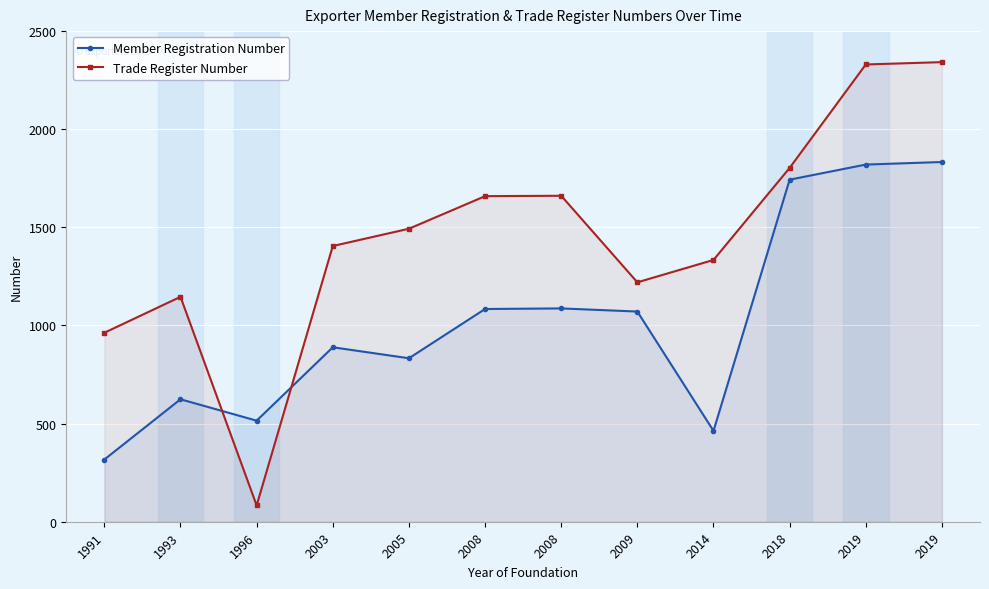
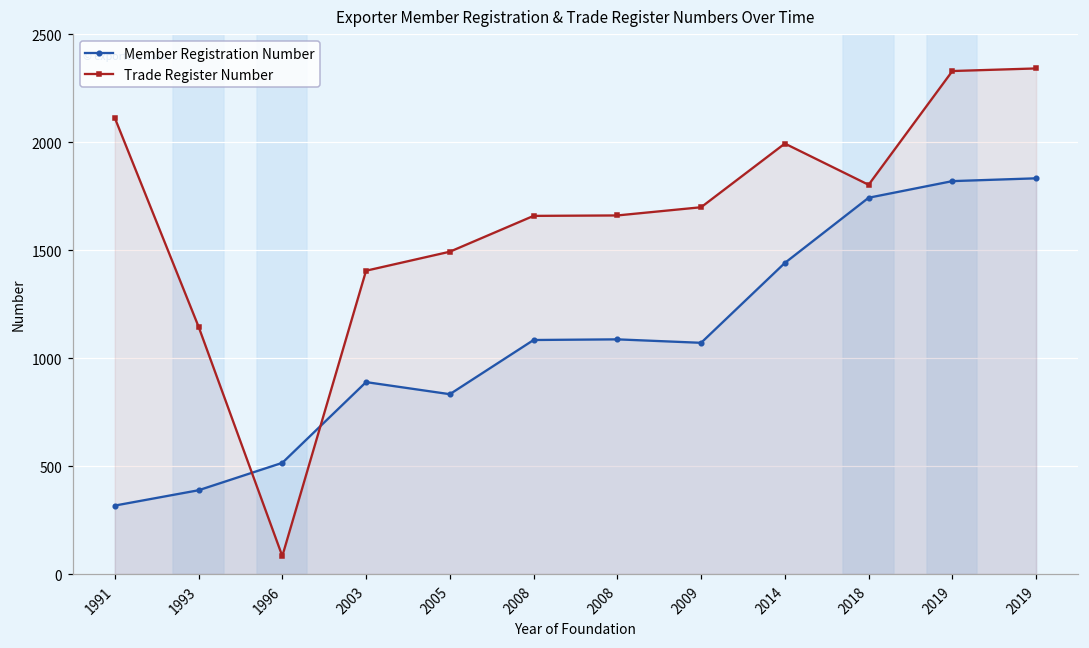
Trade Register Number, 1991: 960 -> 2110
Member Registration Number, 1993: 620 -> 390
Trade Register Number, 2009: 1220 -> 1700
Member Registration Number, 2014: 460 -> 1440
Trade Register Number, 2014: 1330 -> 1990
